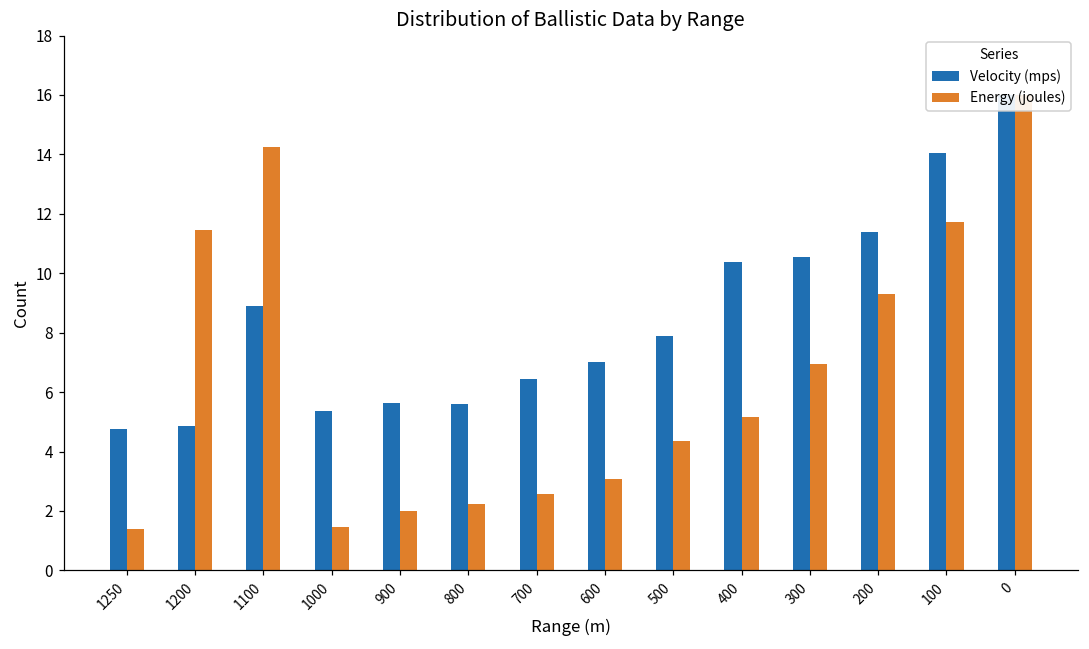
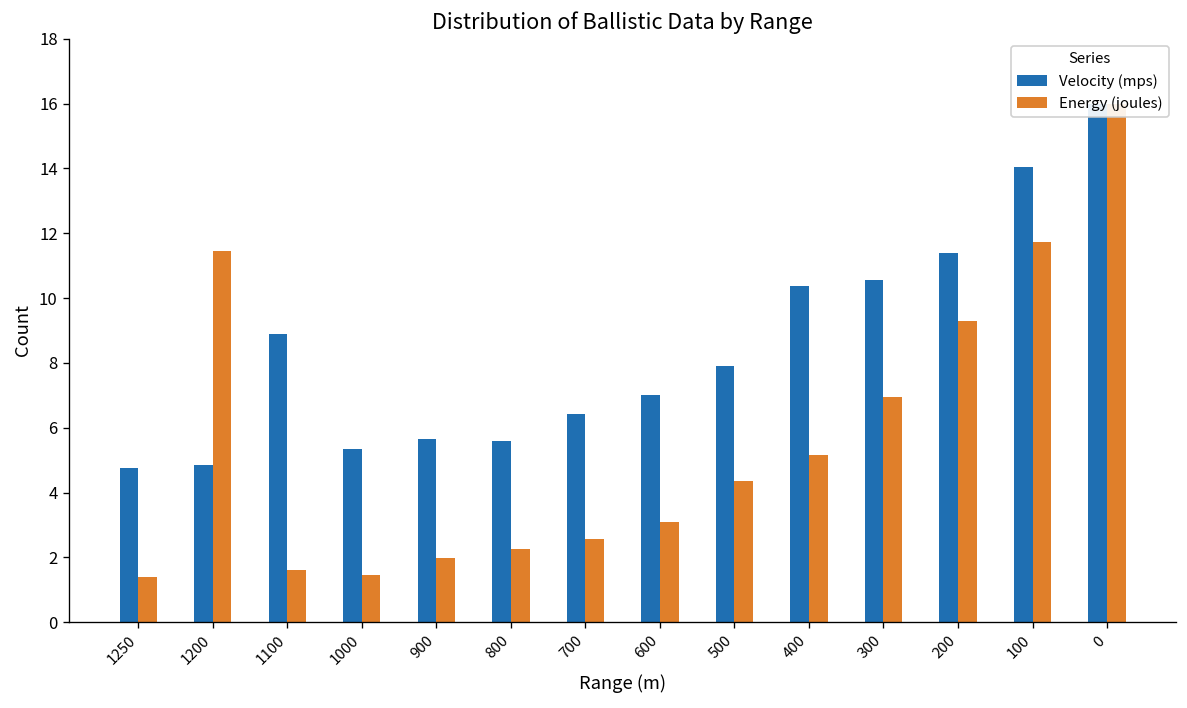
Energy (joules), 1100: 14.3 -> 1.6
